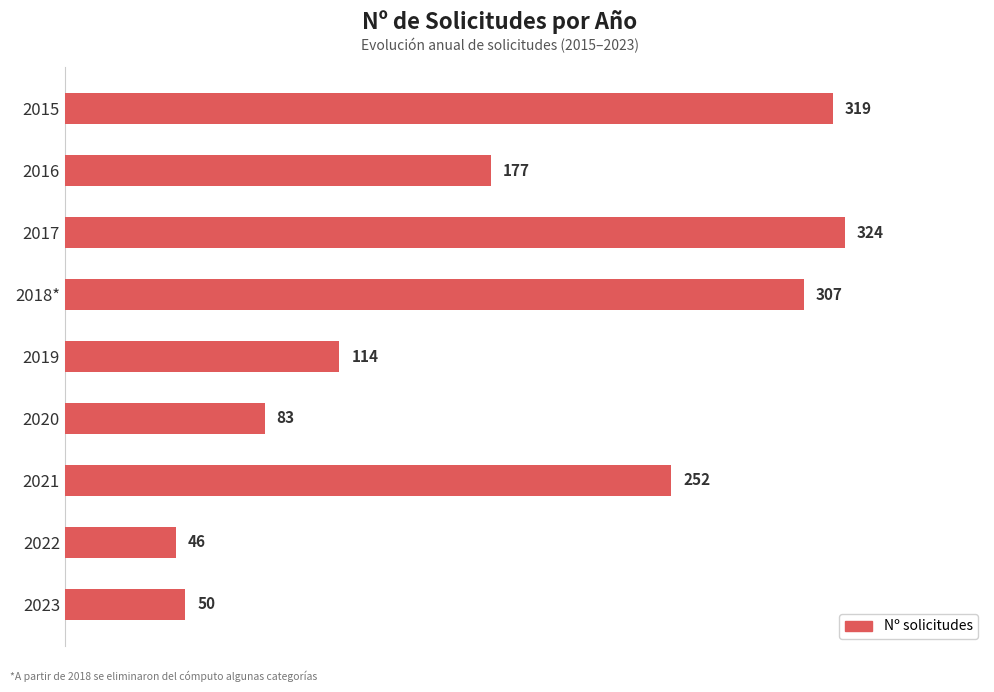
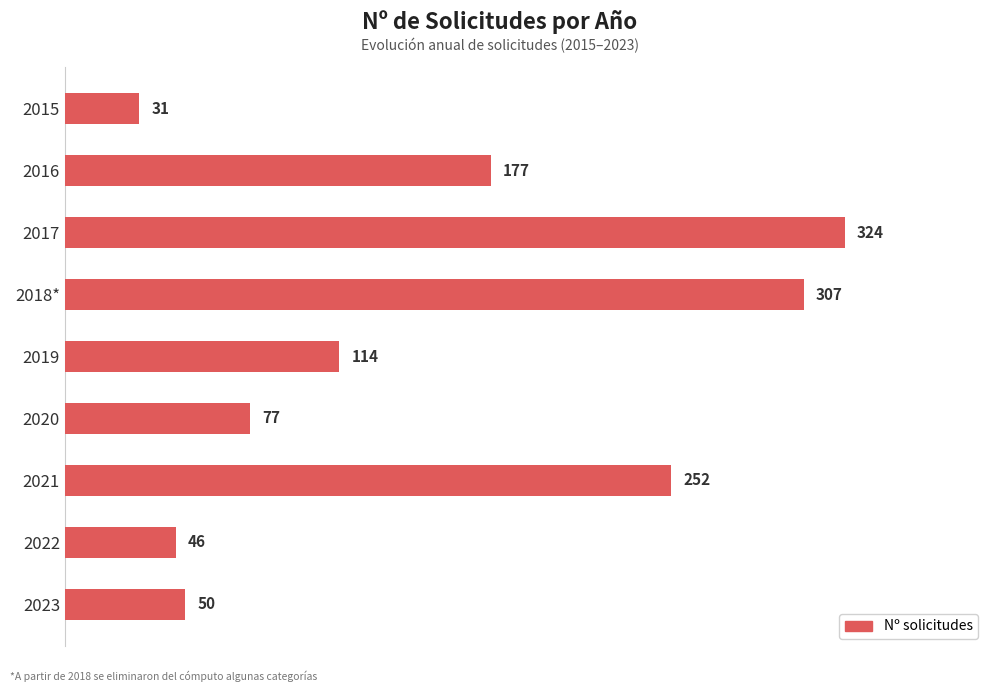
2015: 319 -> 31
2020: 83 -> 77
